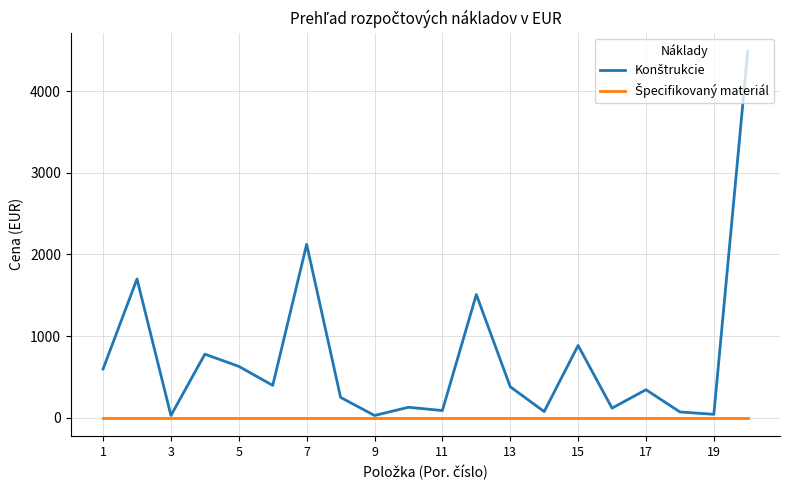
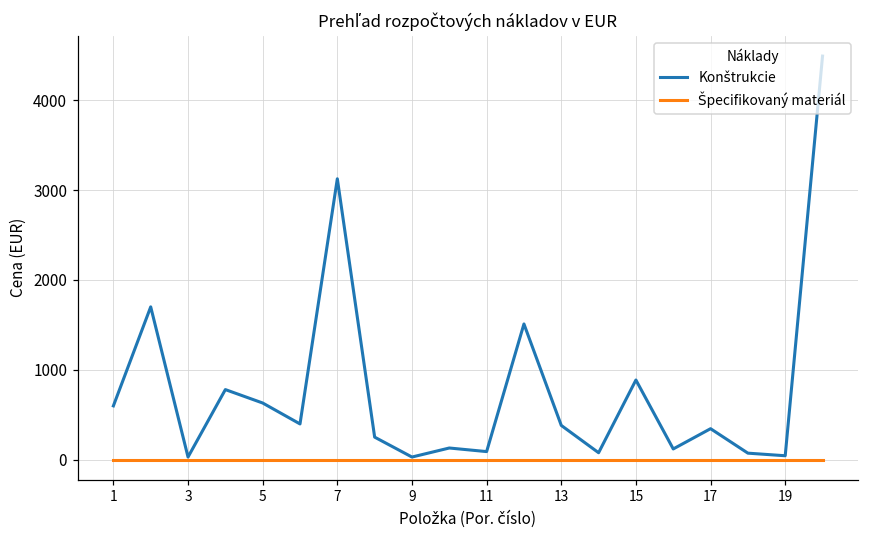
Konštrukcie, 7: 2100 -> 3100
